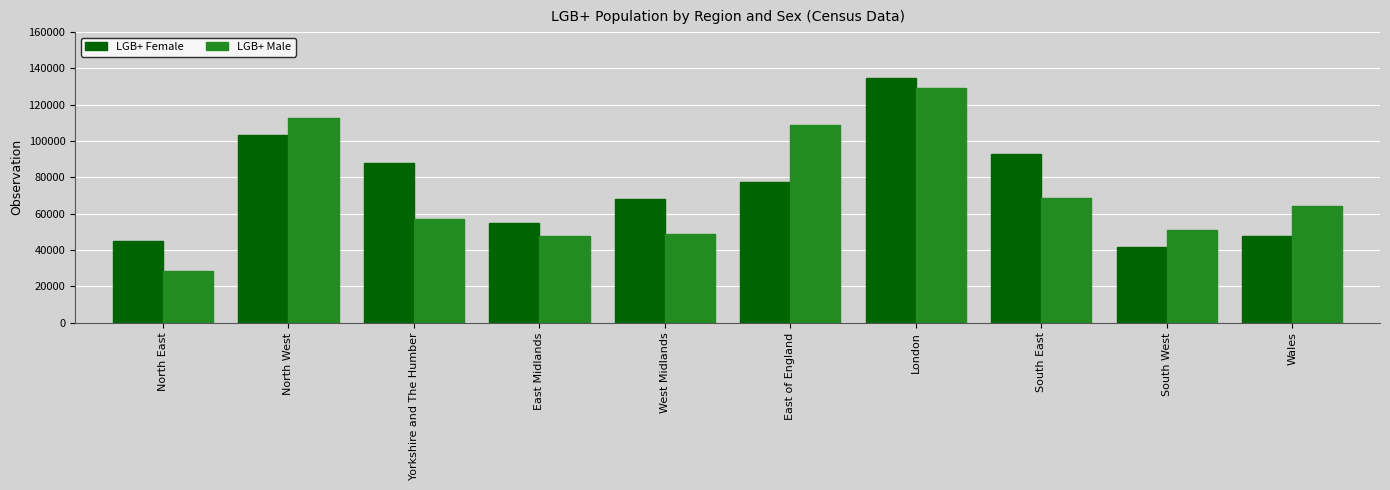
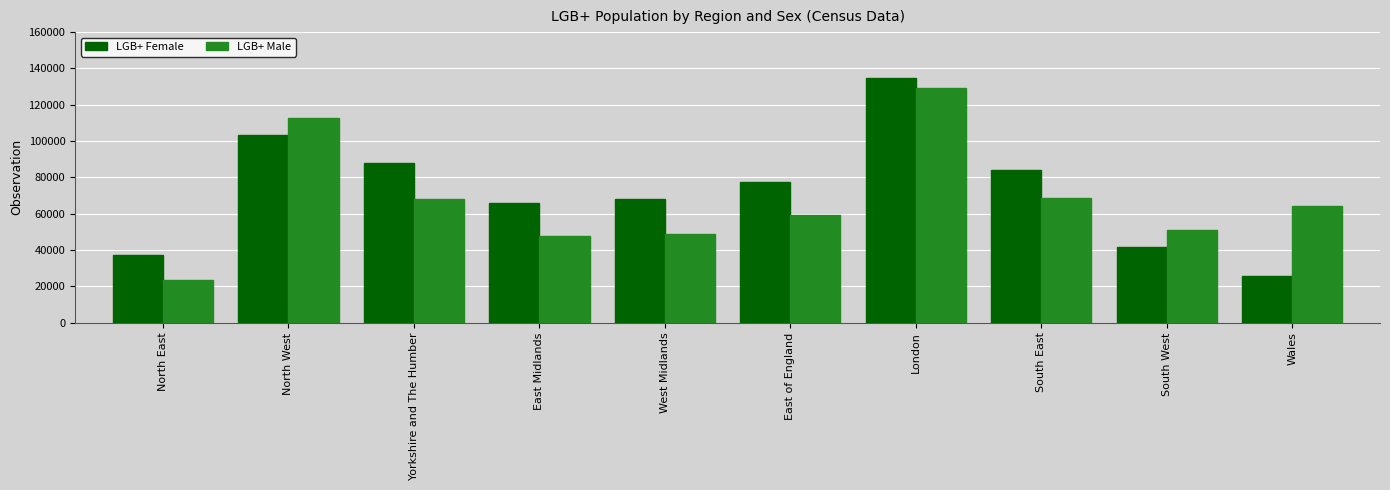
LGB+ Female, North East: 45000 -> 37000
LGB+ Male, North East: 28000 -> 24000
LGB+ Male, Yorkshire and The Humber: 57000 -> 68000
LGB+ Female, East Midlands: 55000 -> 66000
LGB+ Male, East of England: 109000 -> 59000
LGB+ Female, South East: 93000 -> 84000
LGB+ Female, Wales: 48000 -> 26000
